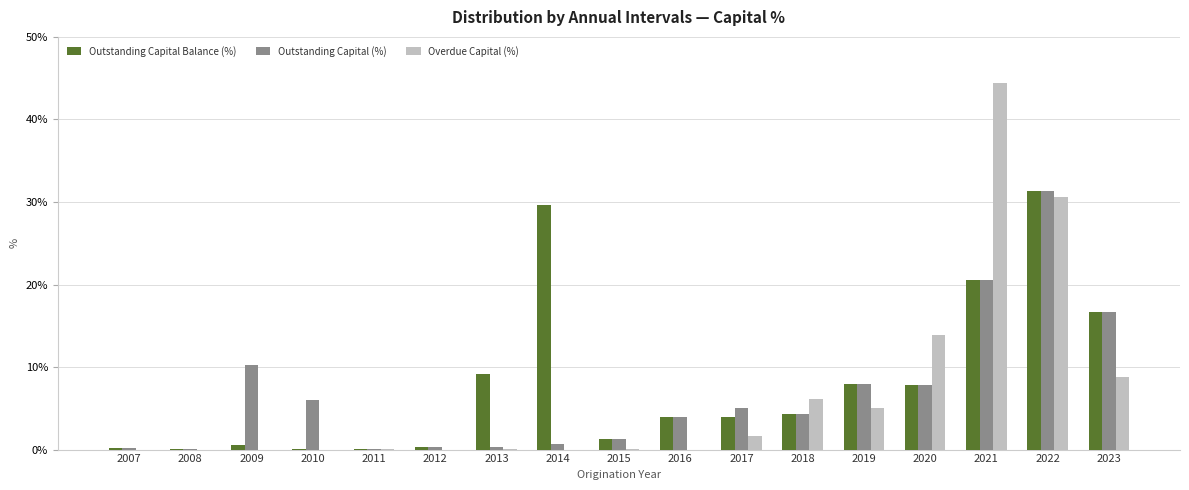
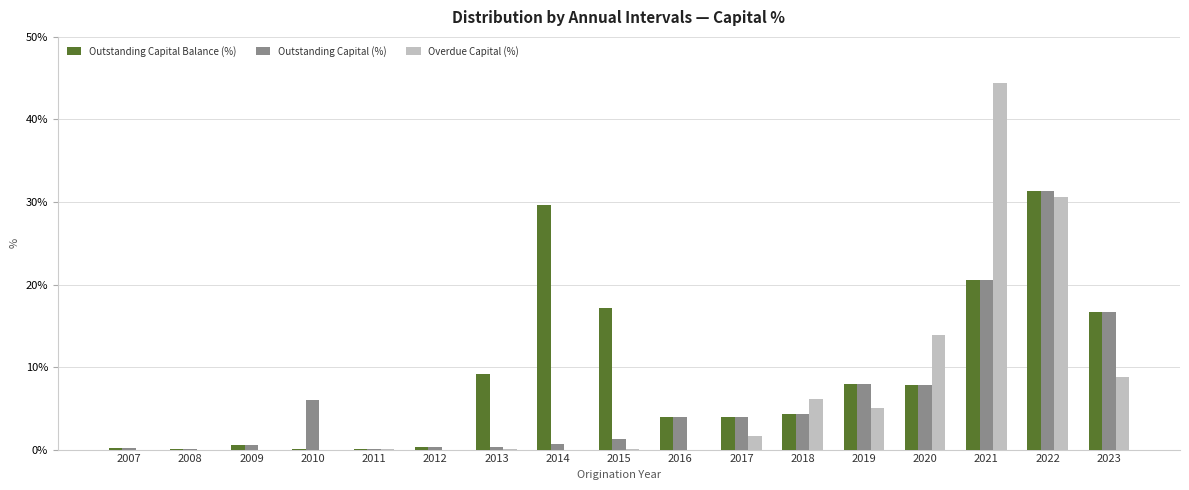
Outstanding Capital (%), 2009: 10% -> 1%
Outstanding Capital Balance (%), 2015: 1% -> 17%
Outstanding Capital (%), 2017: 5% -> 4%
